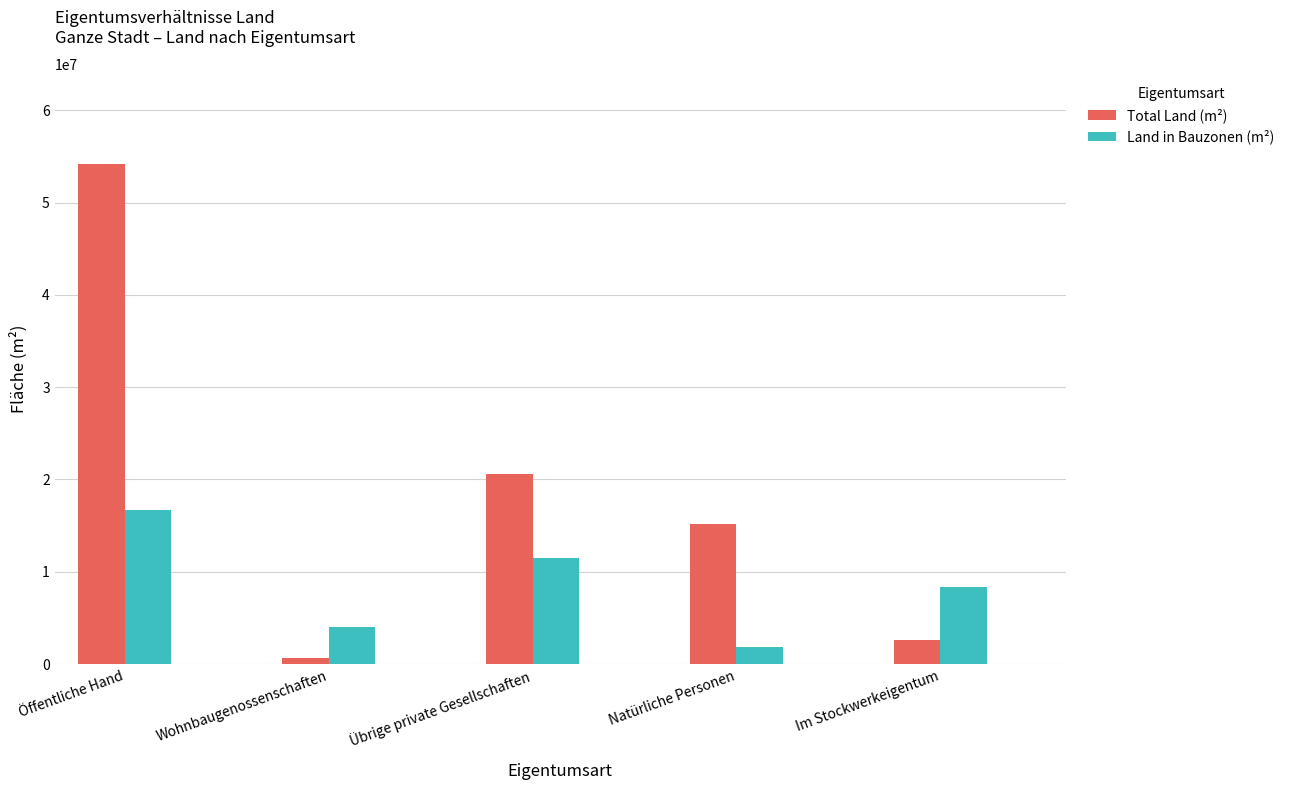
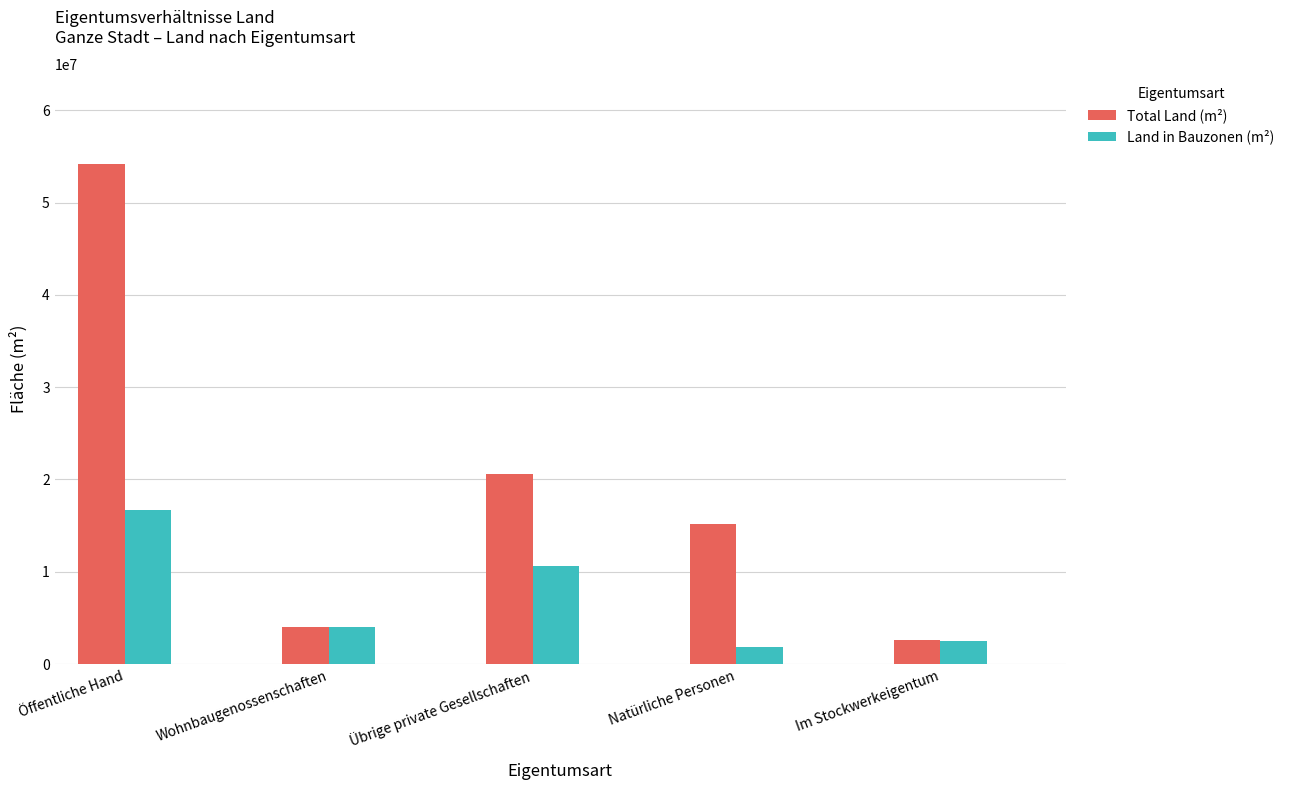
Total Land (m²), Wohnbaugenossenschaften: 1000000 -> 4000000
Land in Bauzonen (m²), Übrige private Gesellschaften: 12000000 -> 11000000
Land in Bauzonen (m²), Im Stockwerkeigentum: 8000000 -> 3000000
